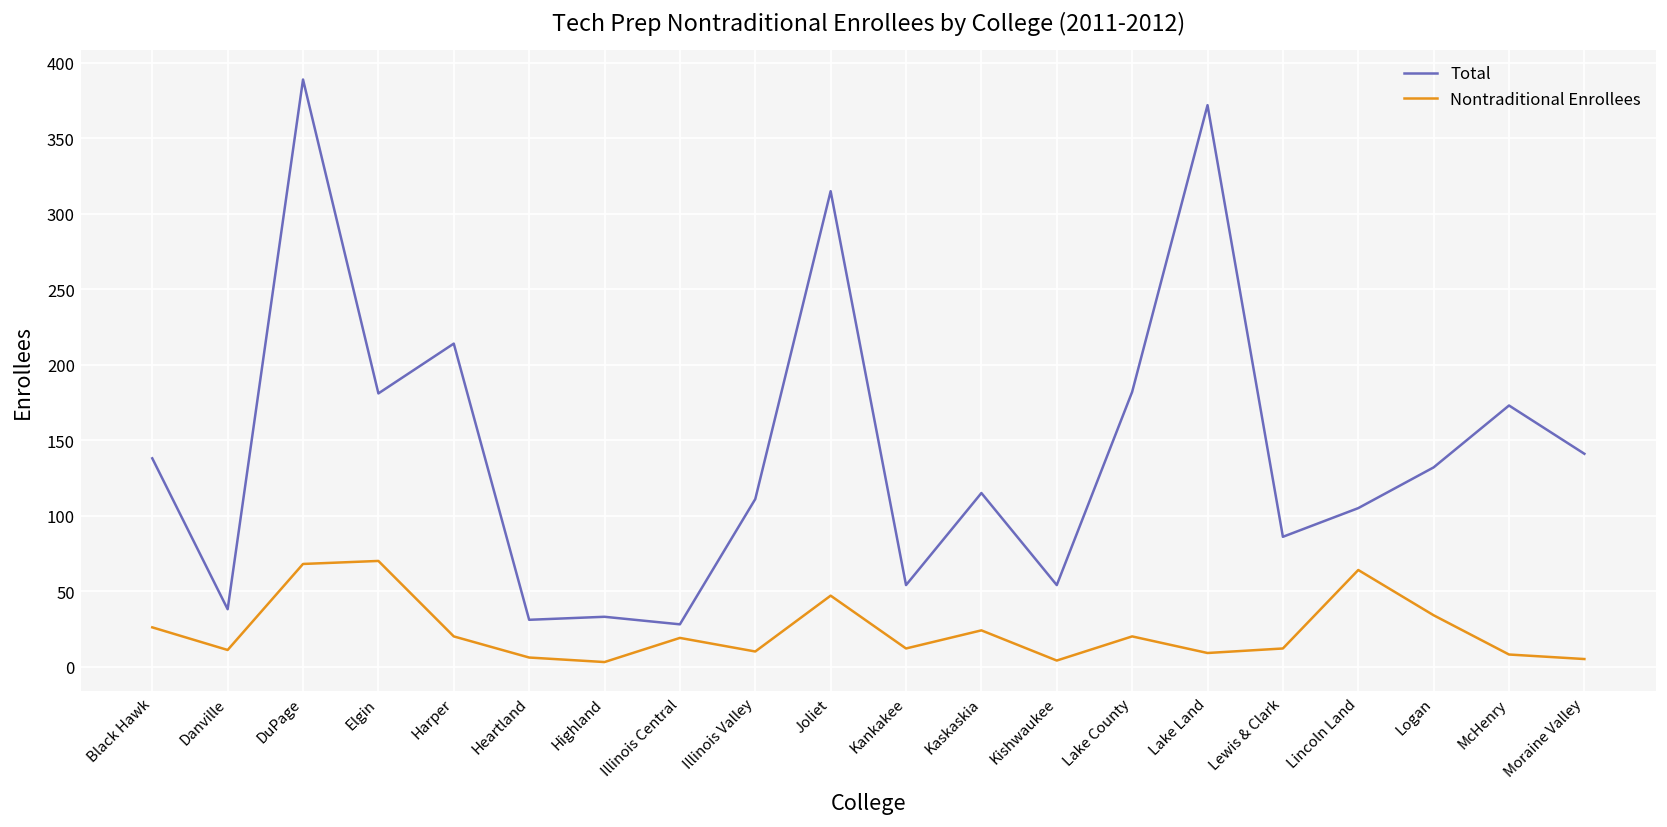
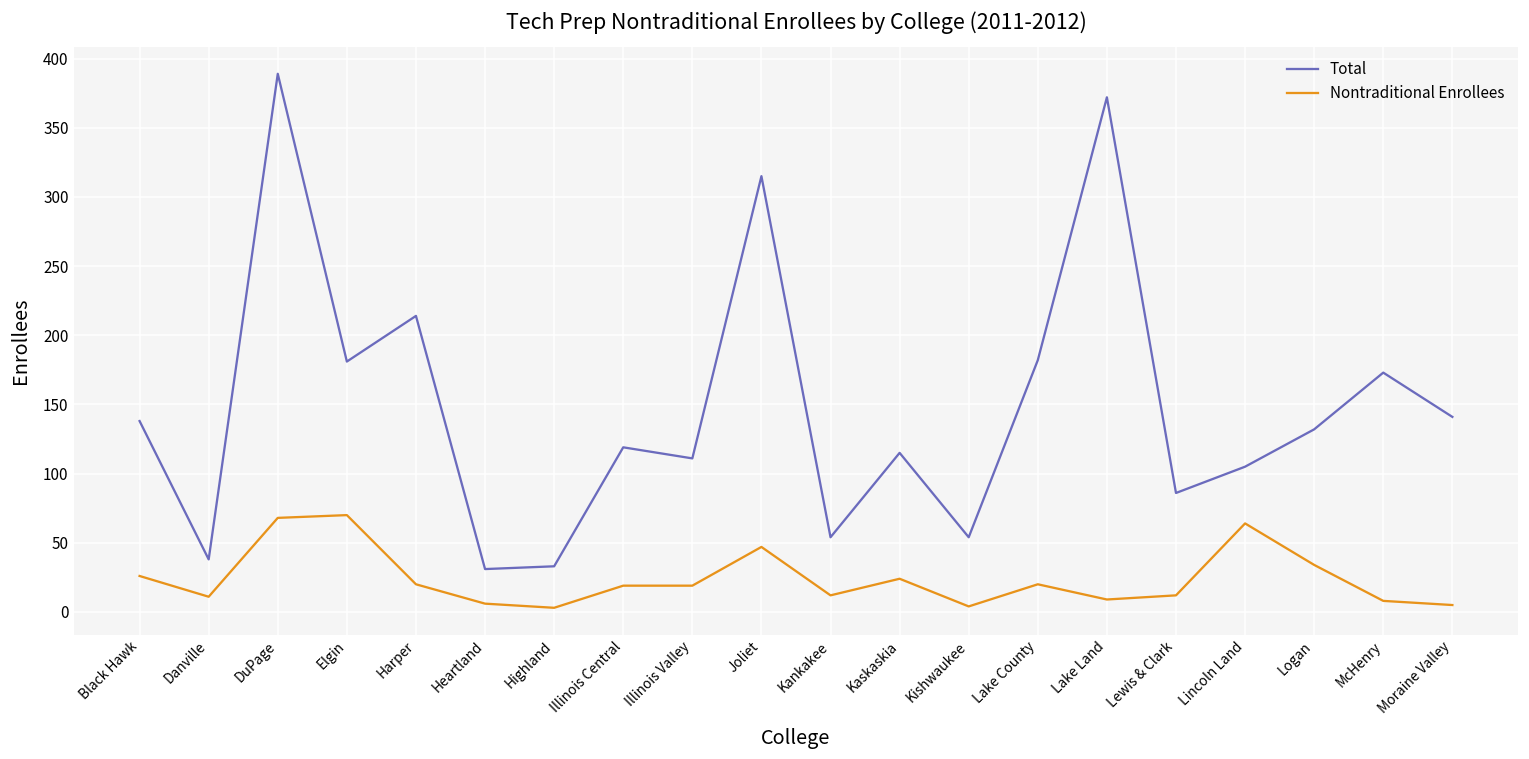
Total, Illinois Central: 28 -> 119
Nontraditional Enrollees, Illinois Valley: 10 -> 19
